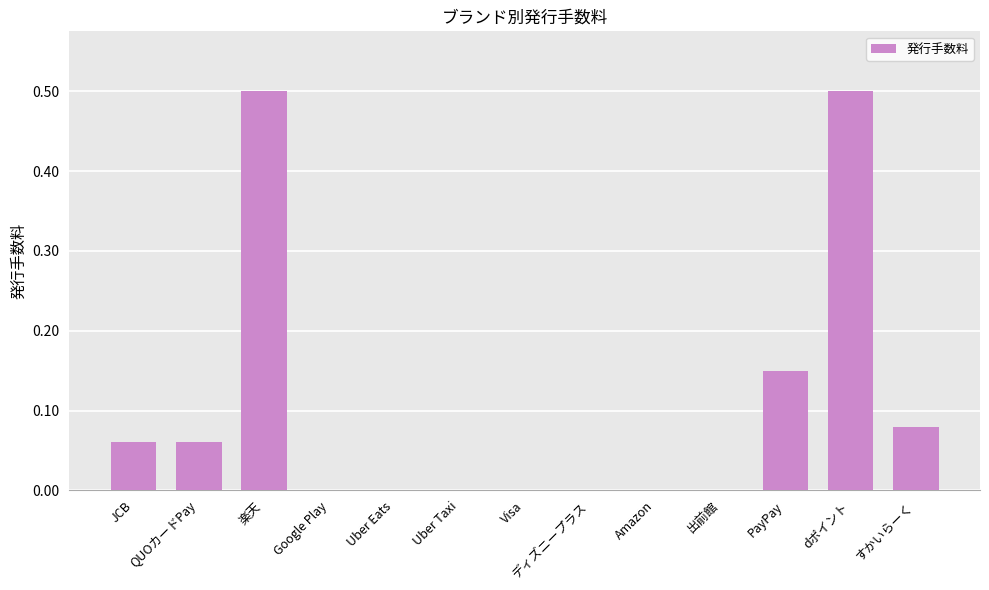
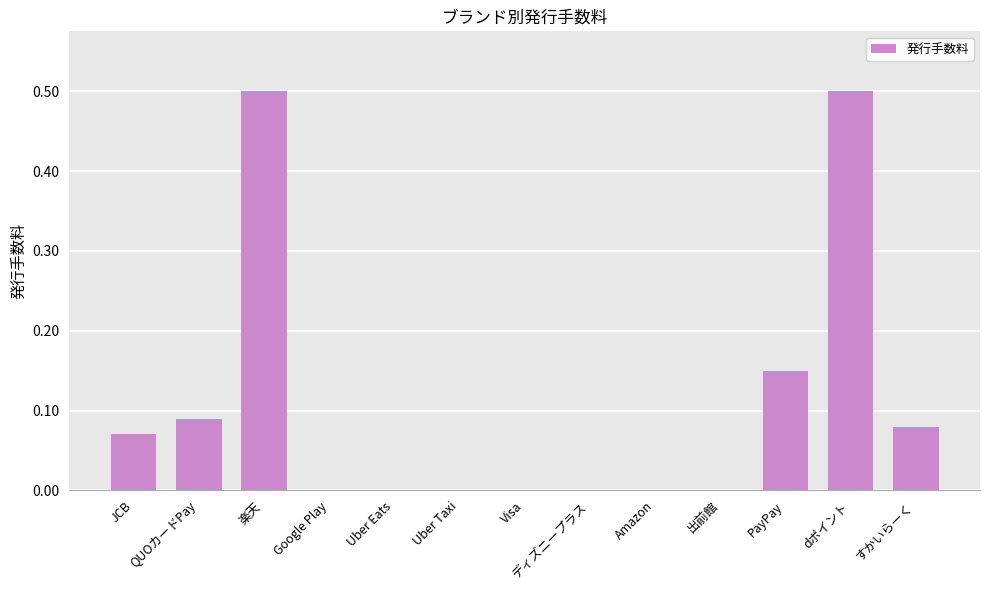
JCB: 0.06 -> 0.07
QUOカードPay: 0.06 -> 0.09
